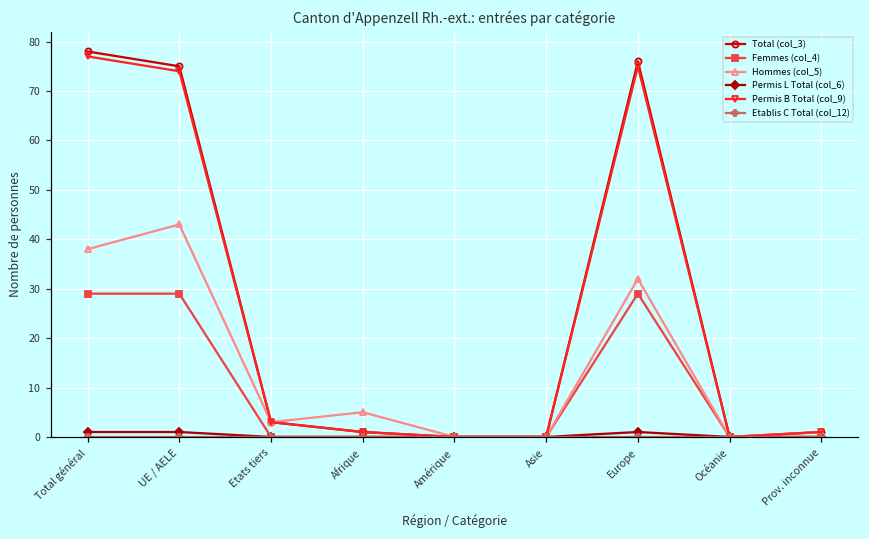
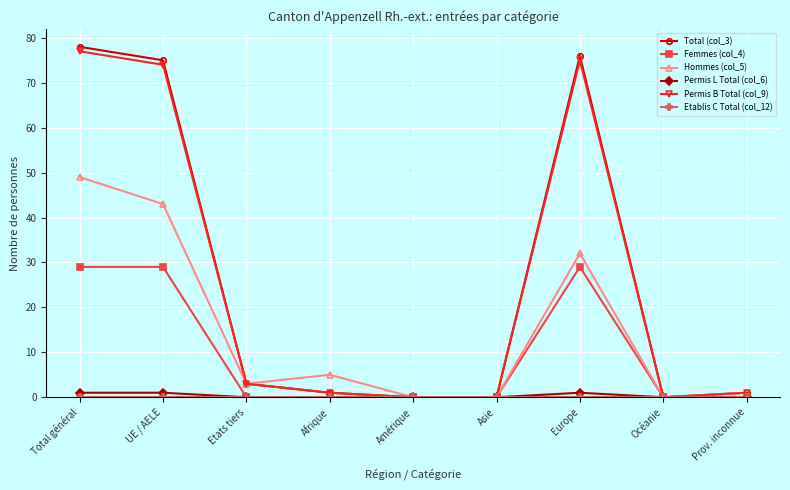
Hommes (col_5), Total général: 38 -> 49
